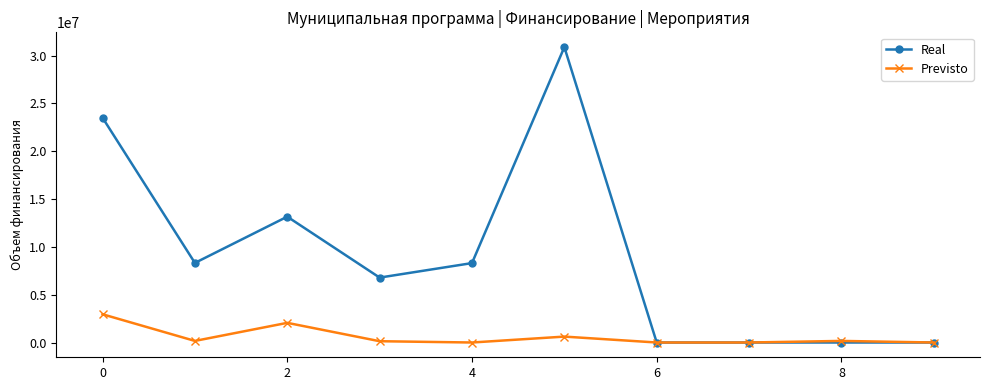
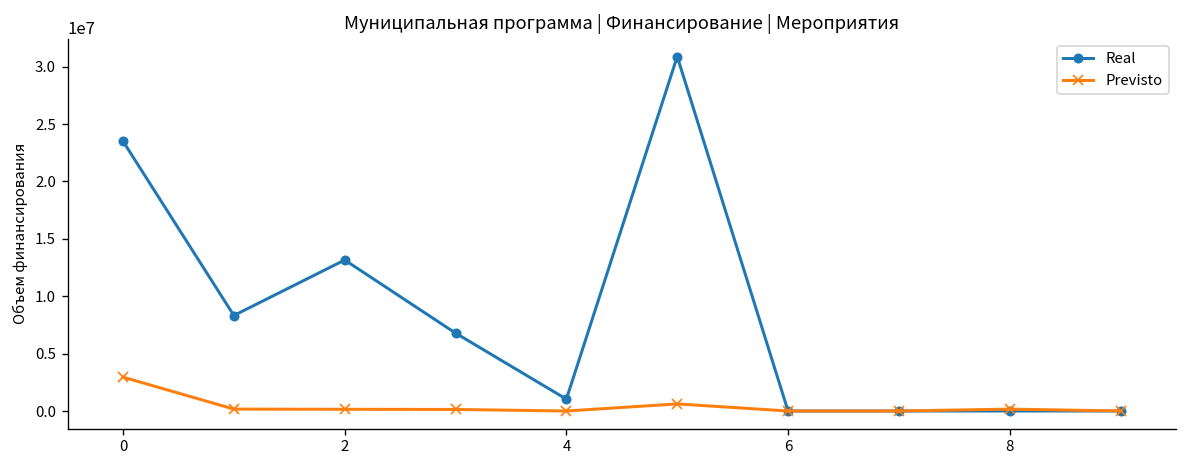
Previsto, 2: 2000000 -> 0
Real, 4: 8000000 -> 1000000
